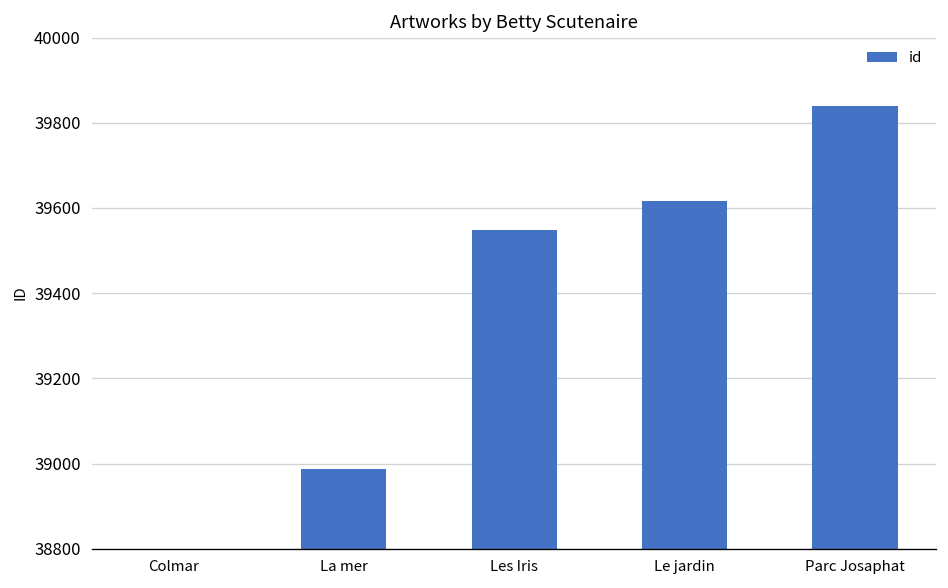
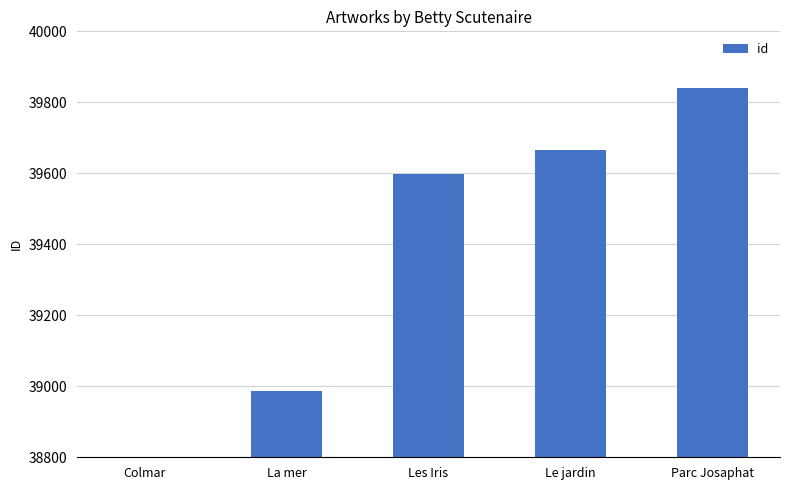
Les Iris: 39550 -> 39600
Le jardin: 39620 -> 39670
